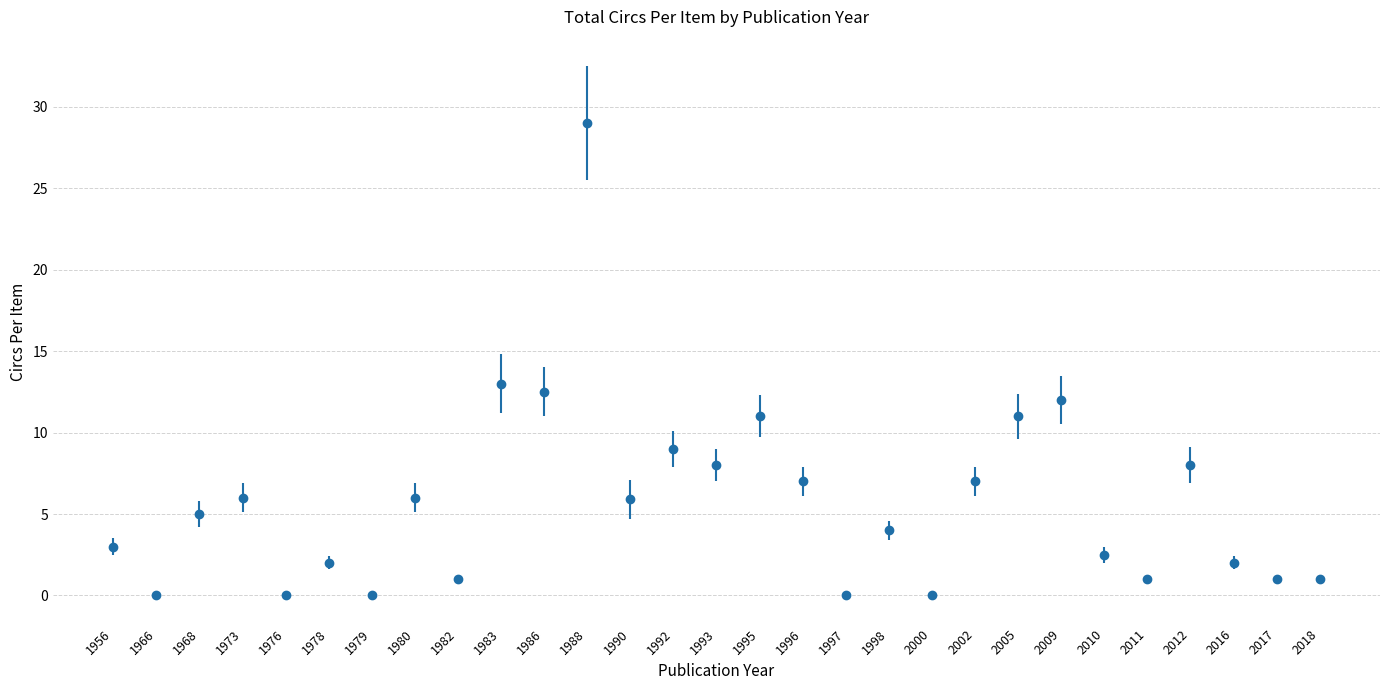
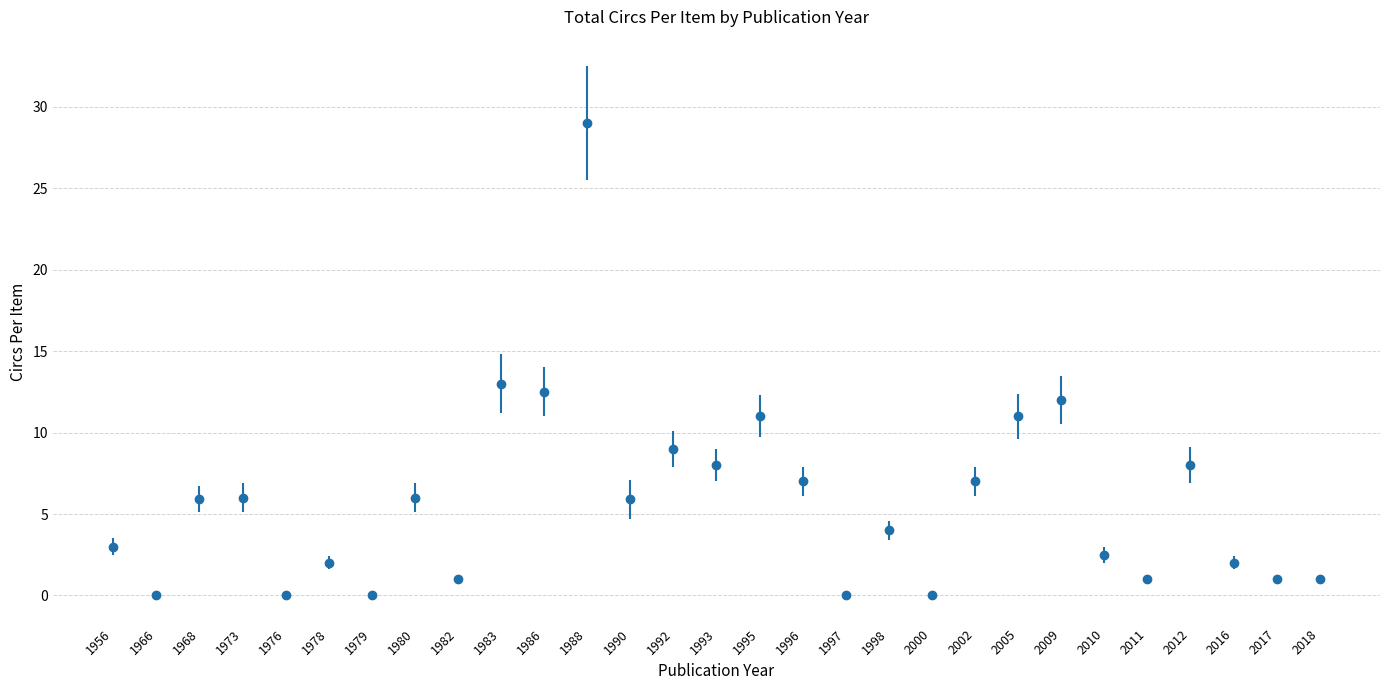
1968: 5.0 -> 5.9
